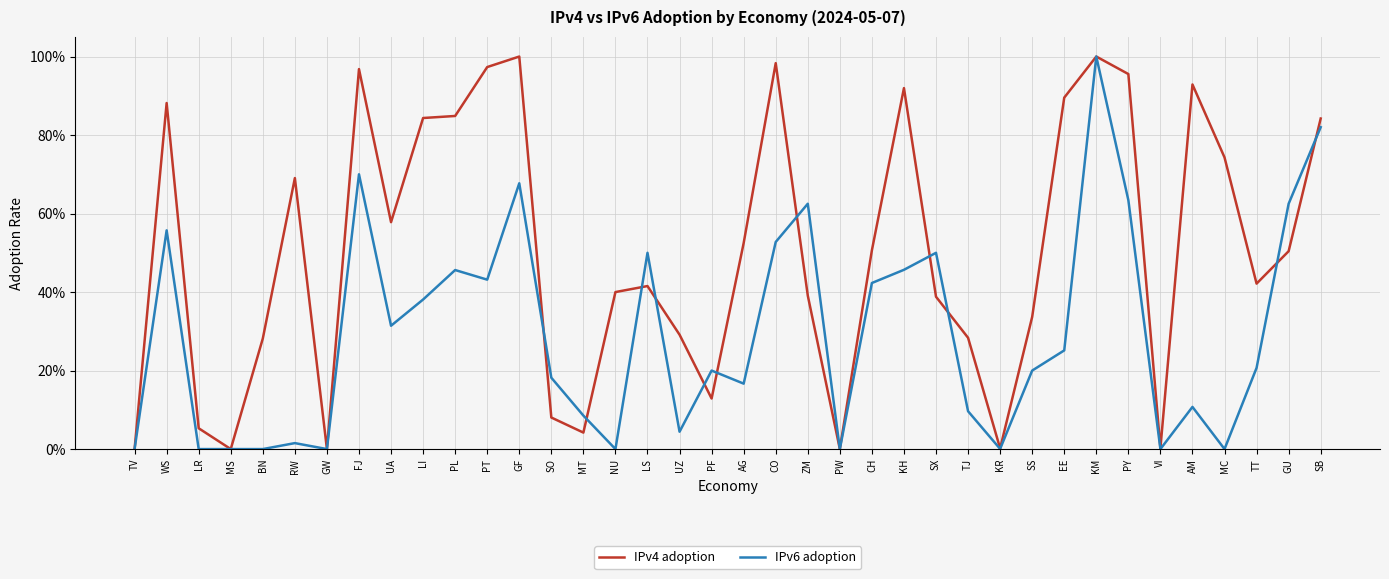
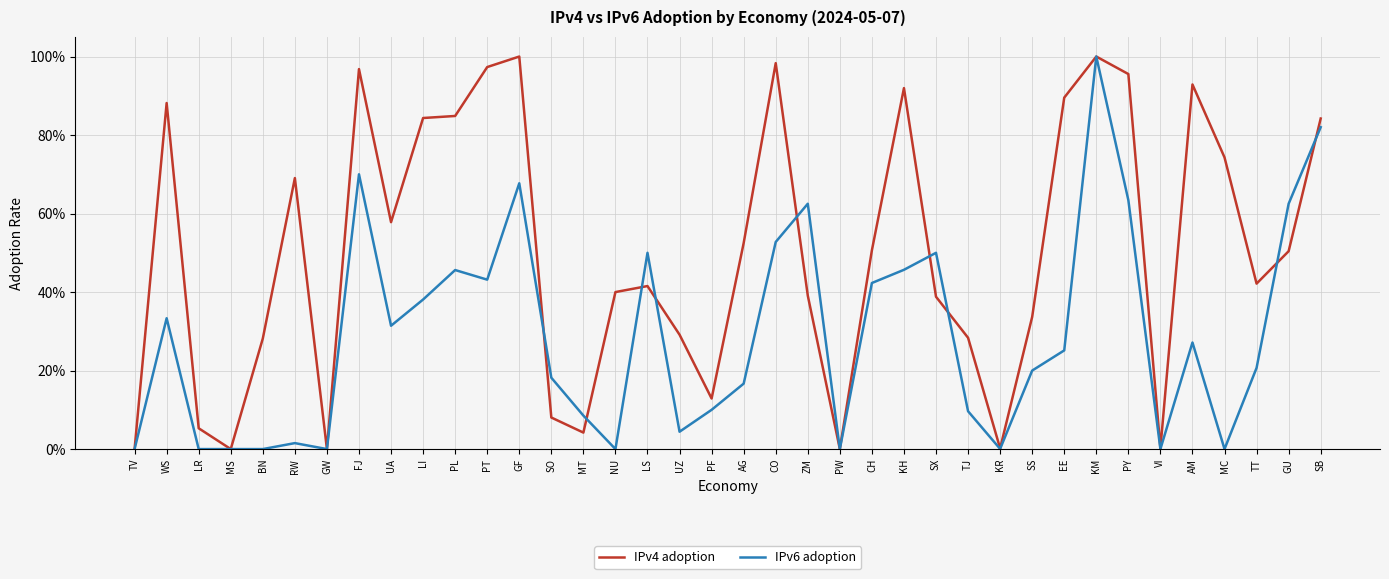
IPv6 adoption, WS: 56% -> 33%
IPv6 adoption, PF: 20% -> 10%
IPv6 adoption, AM: 11% -> 27%
